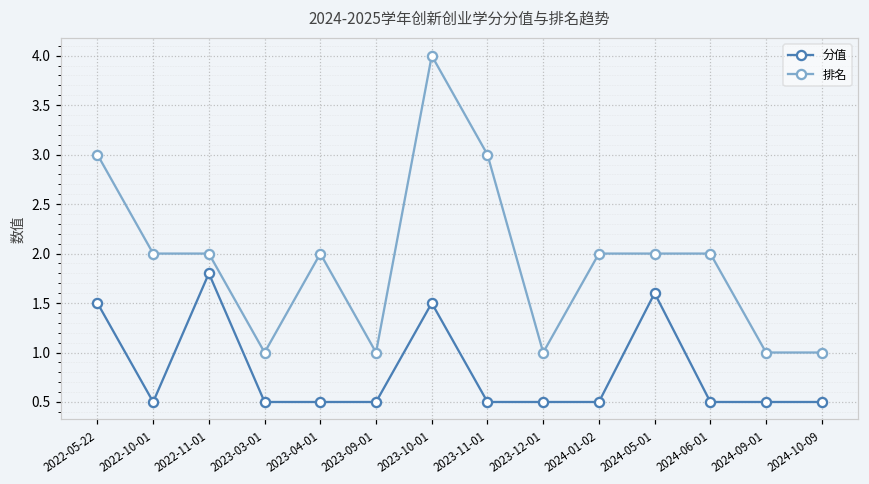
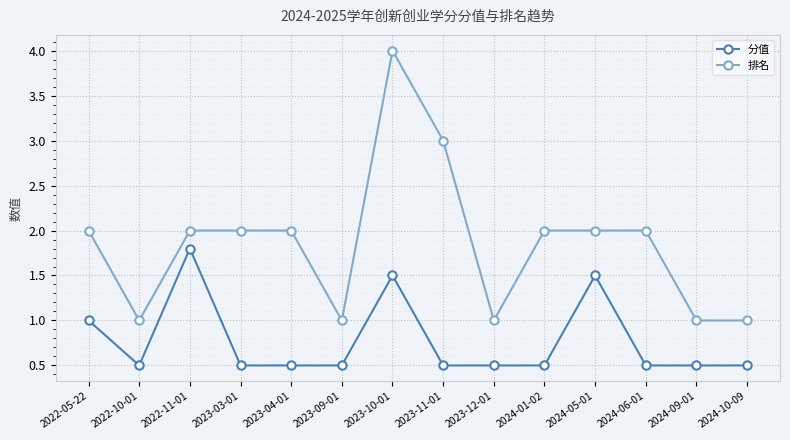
分值, 2022-05-22: 1.5 -> 1.0
排名, 2022-05-22: 3 -> 2
排名, 2022-10-01: 2 -> 1
排名, 2023-03-01: 1 -> 2
分值, 2024-05-01: 1.6 -> 1.5
